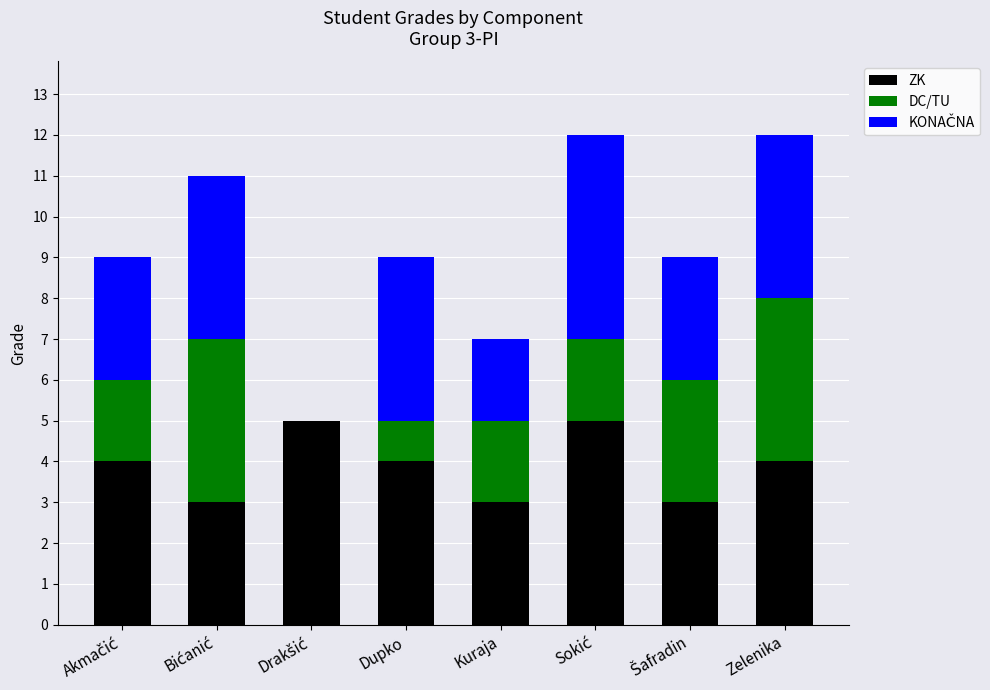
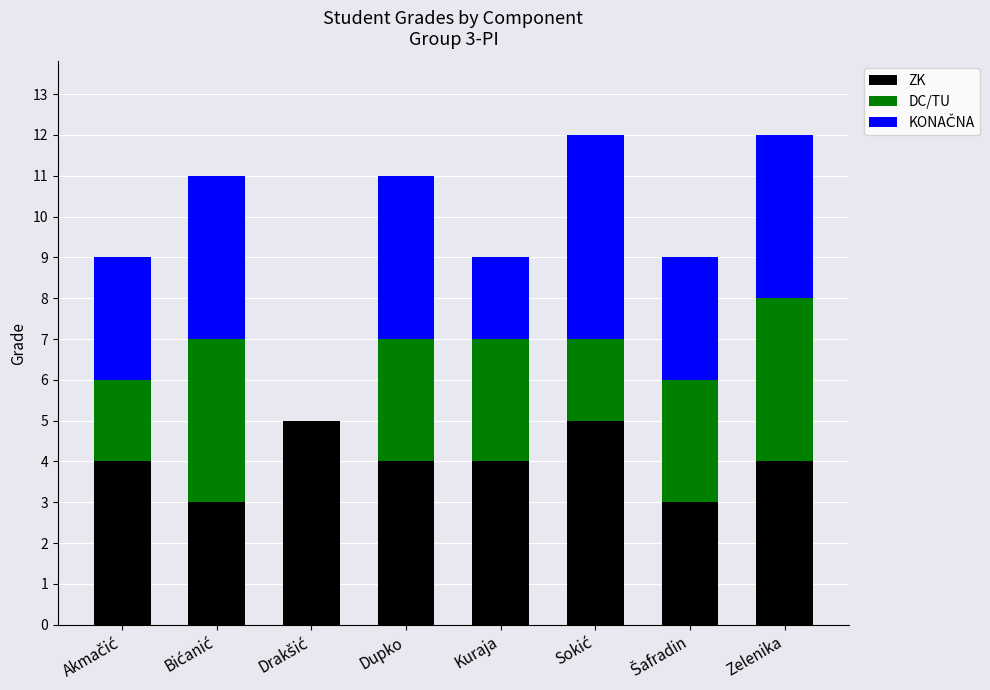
DC/TU, Dupko: 1 -> 3
ZK, Kuraja: 3 -> 4
DC/TU, Kuraja: 2 -> 3
